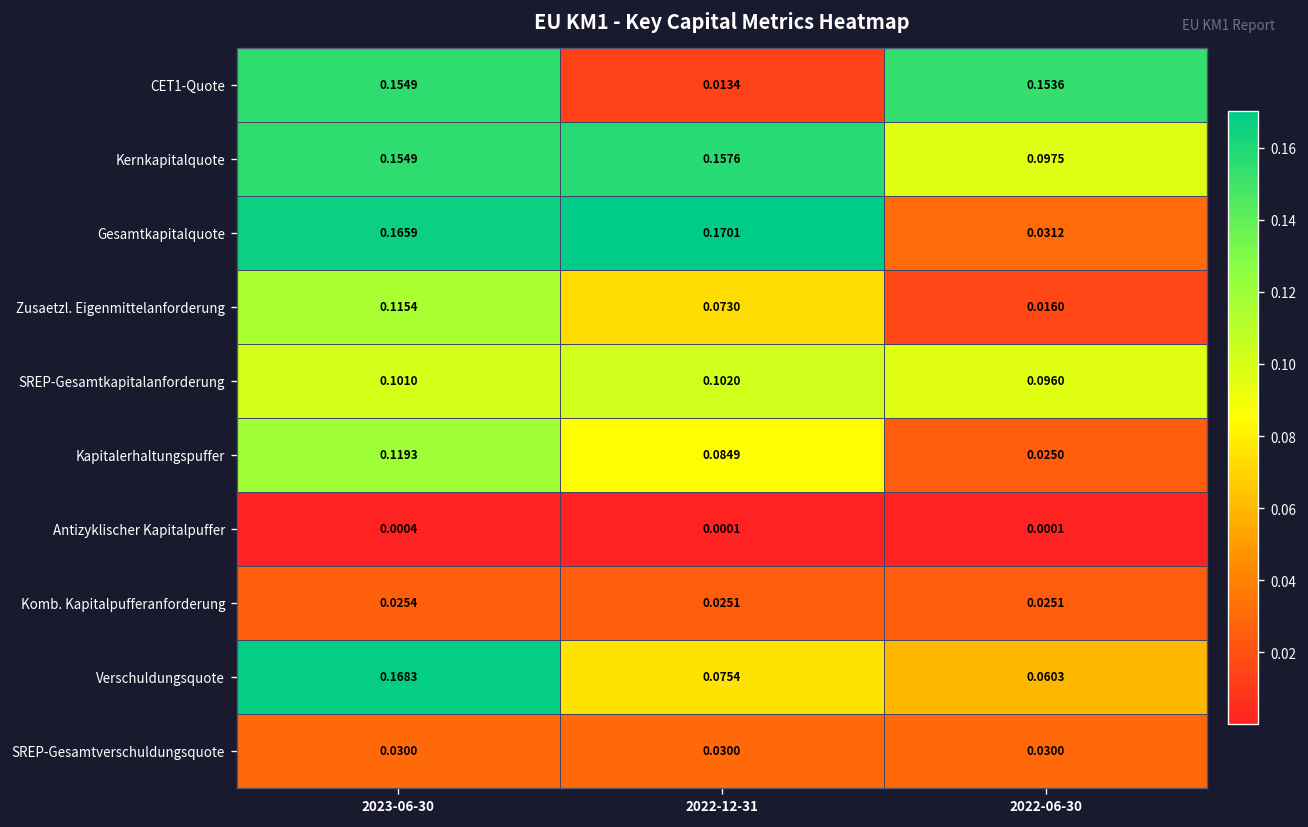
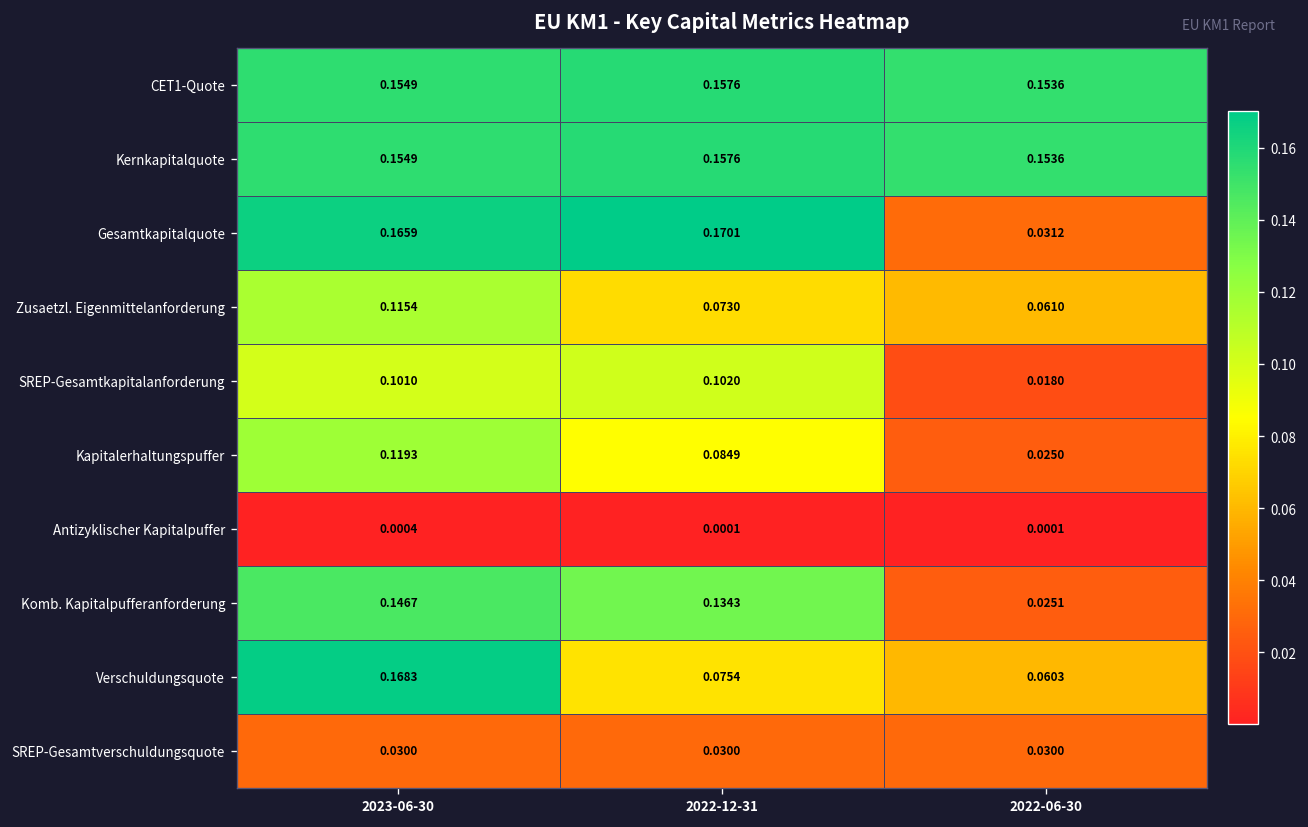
CET1-Quote, 2022-12-31: 0.0134 -> 0.1576
Kernkapitalquote, 2022-06-30: 0.0975 -> 0.1536
Zusaetzl. Eigenmittelanforderung, 2022-06-30: 0.0160 -> 0.0610
SREP-Gesamtkapitalanforderung, 2022-06-30: 0.0960 -> 0.0180
Komb. Kapitalpufferanforderung, 2023-06-30: 0.0254 -> 0.1467
Komb. Kapitalpufferanforderung, 2022-12-31: 0.0251 -> 0.1343
